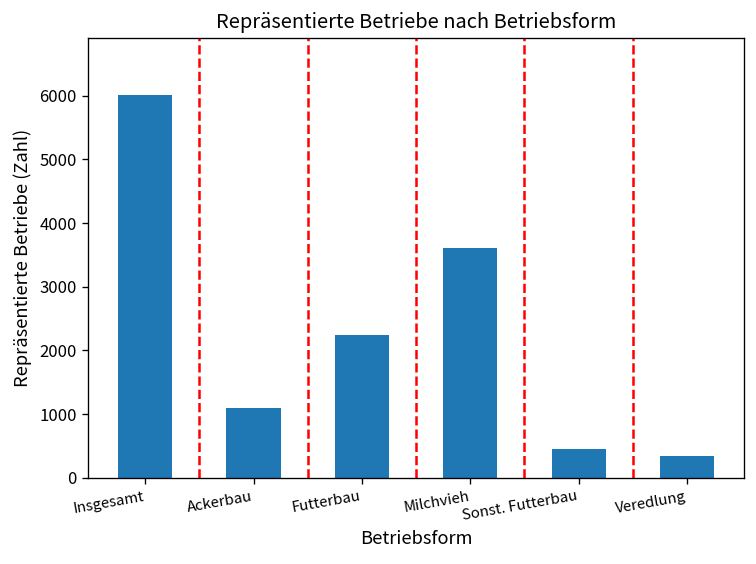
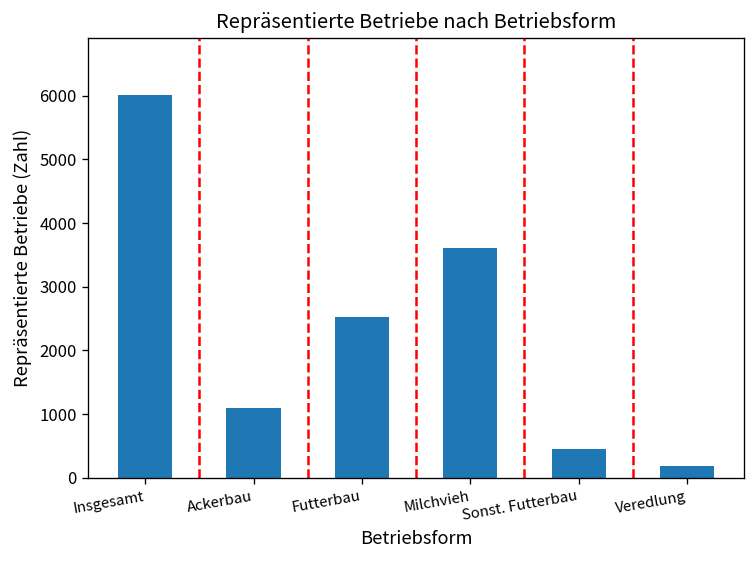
Futterbau: 2200 -> 2500
Veredlung: 300 -> 200
